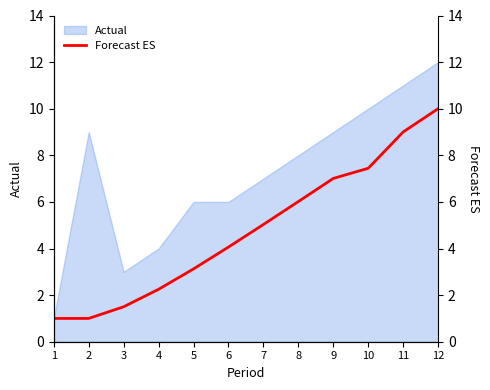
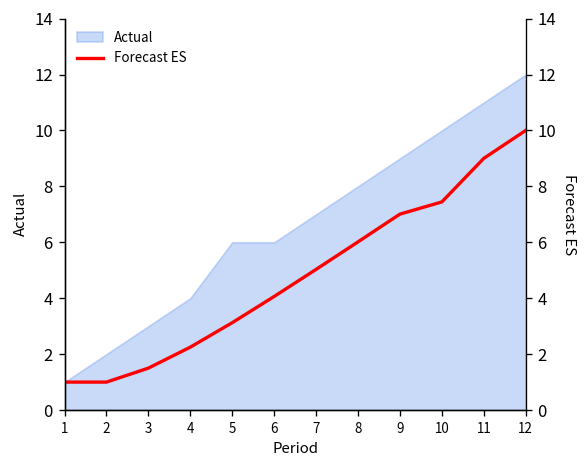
Actual, 2: 9 -> 2
